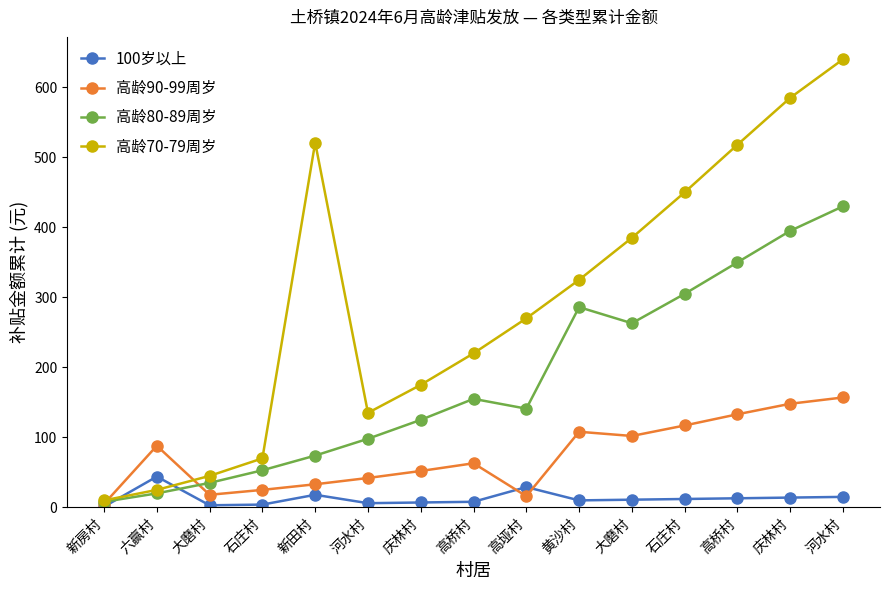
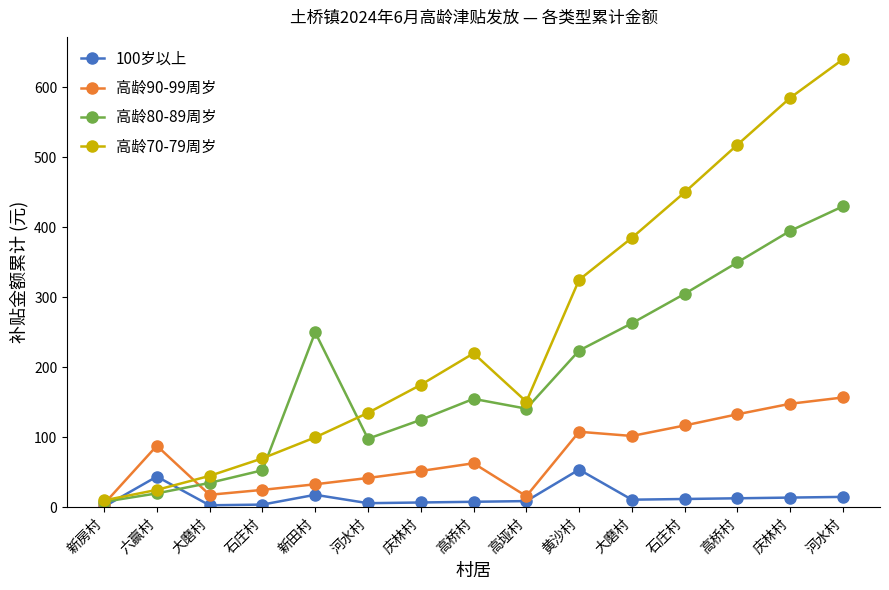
高龄80-89周岁, 新田村: 70 -> 250
高龄70-79周岁, 新田村: 520 -> 100
100岁以上, 高垭村: 30 -> 10
高龄70-79周岁, 高垭村: 270 -> 150
100岁以上, 黄沙村: 10 -> 50
高龄80-89周岁, 黄沙村: 290 -> 220
